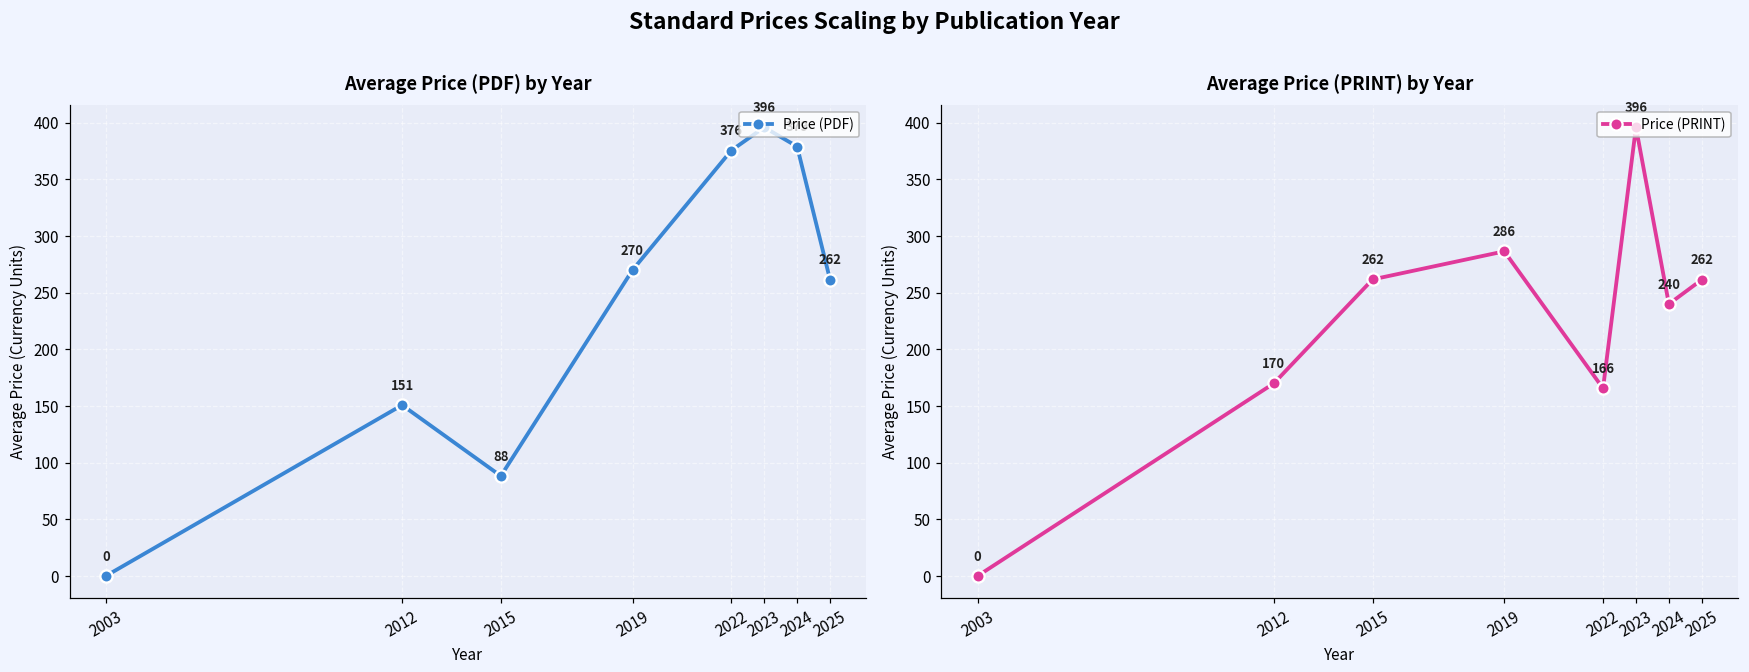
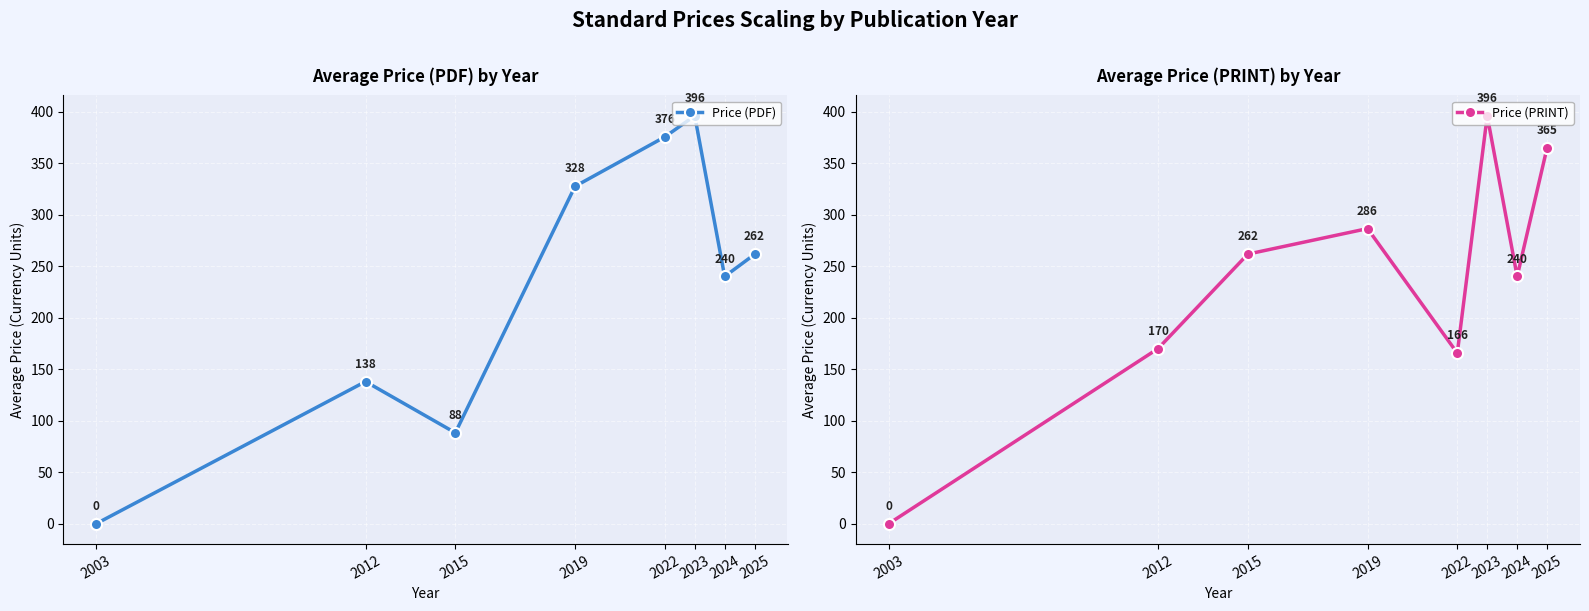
Average Price (PDF) by Year, 2012: 151 -> 138
Average Price (PDF) by Year, 2019: 270 -> 328
Average Price (PDF) by Year, 2024: 379 -> 240
Average Price (PRINT) by Year, 2025: 262 -> 365
